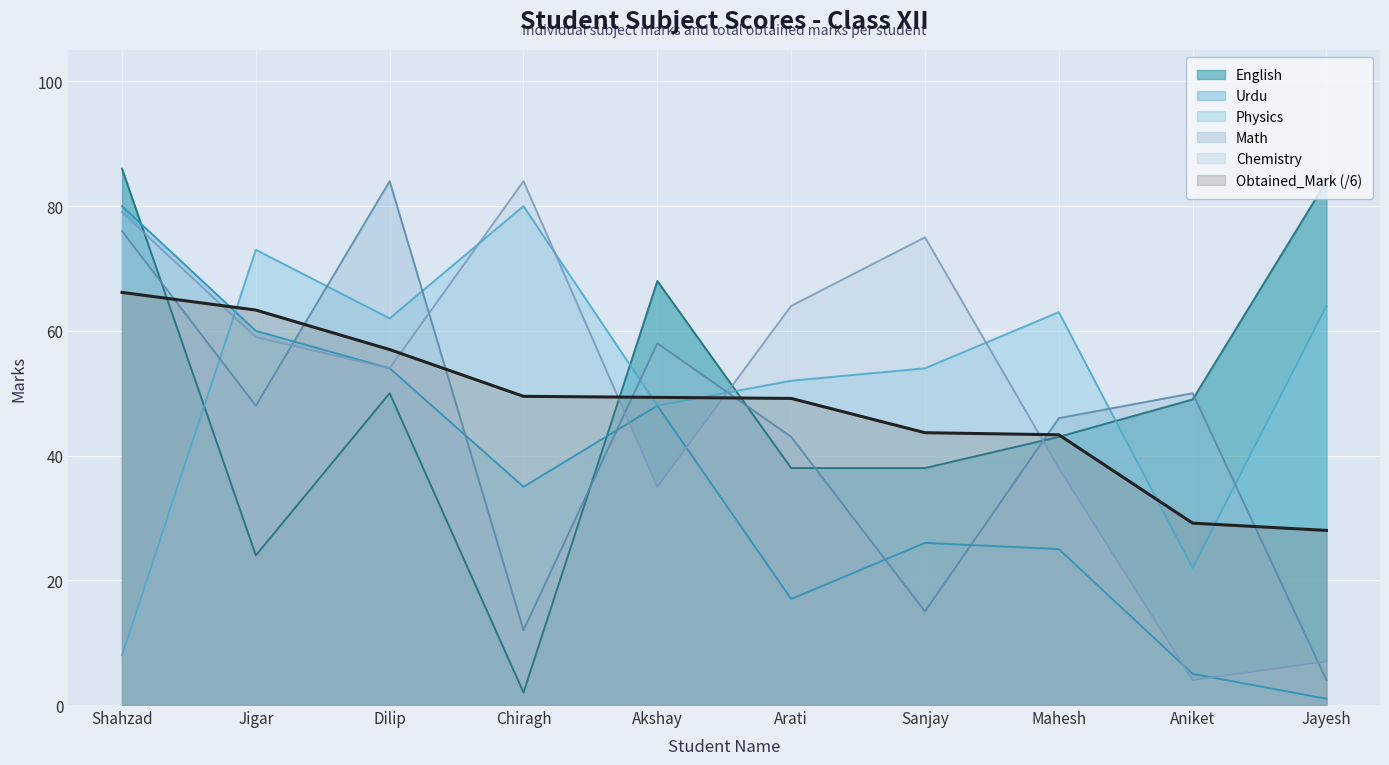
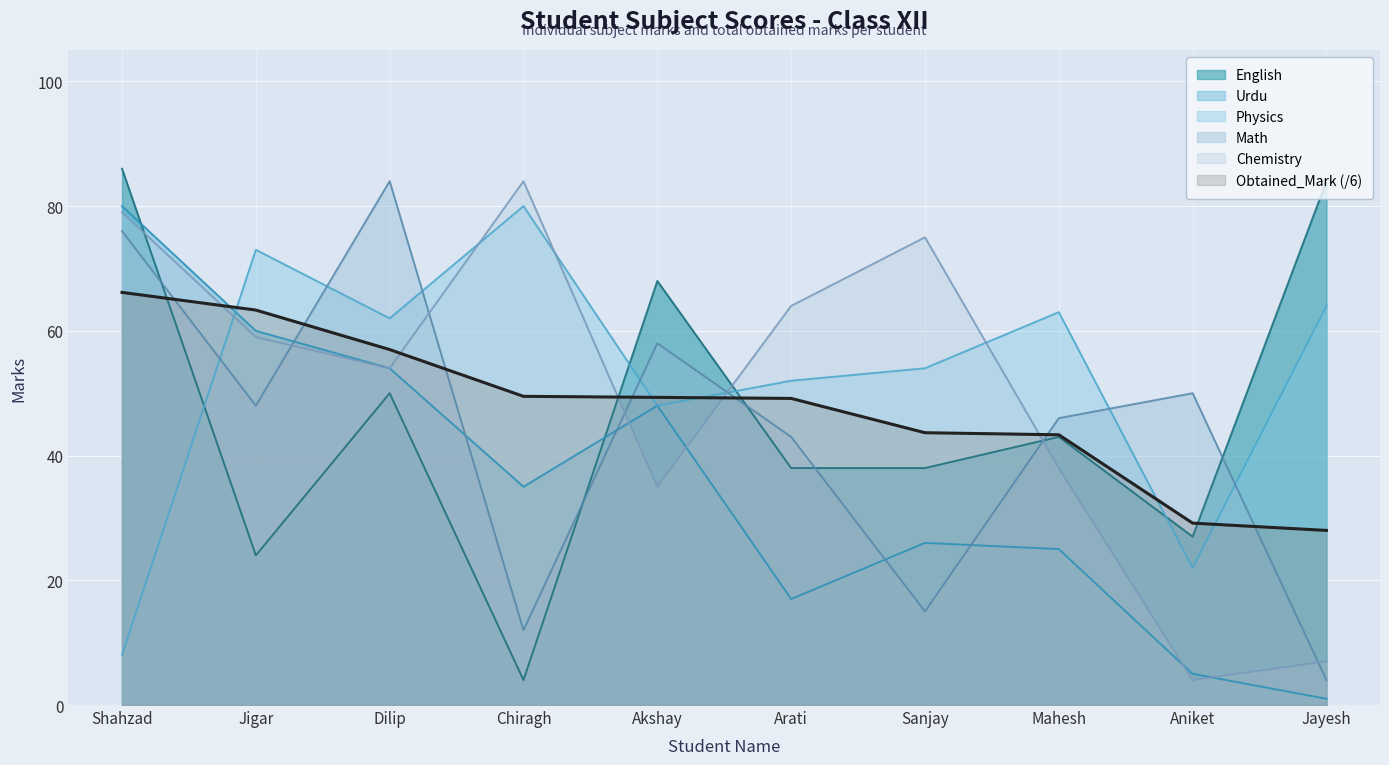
English, Chiragh: 2 -> 4
English, Aniket: 49 -> 27
